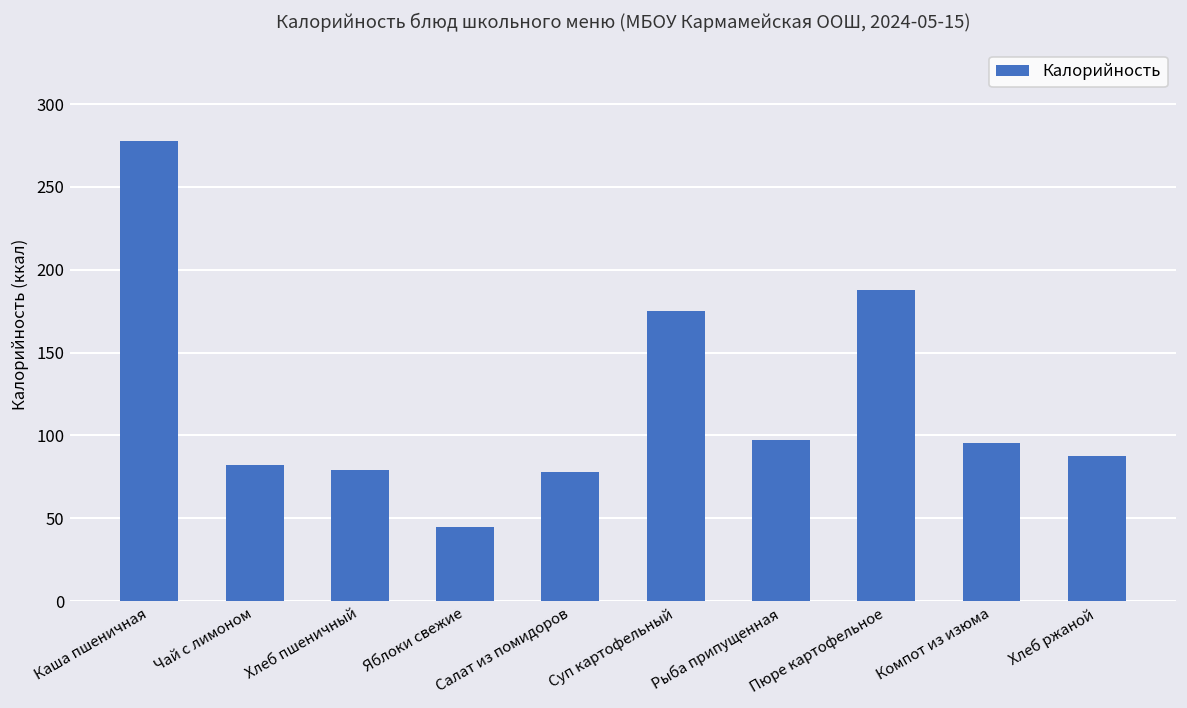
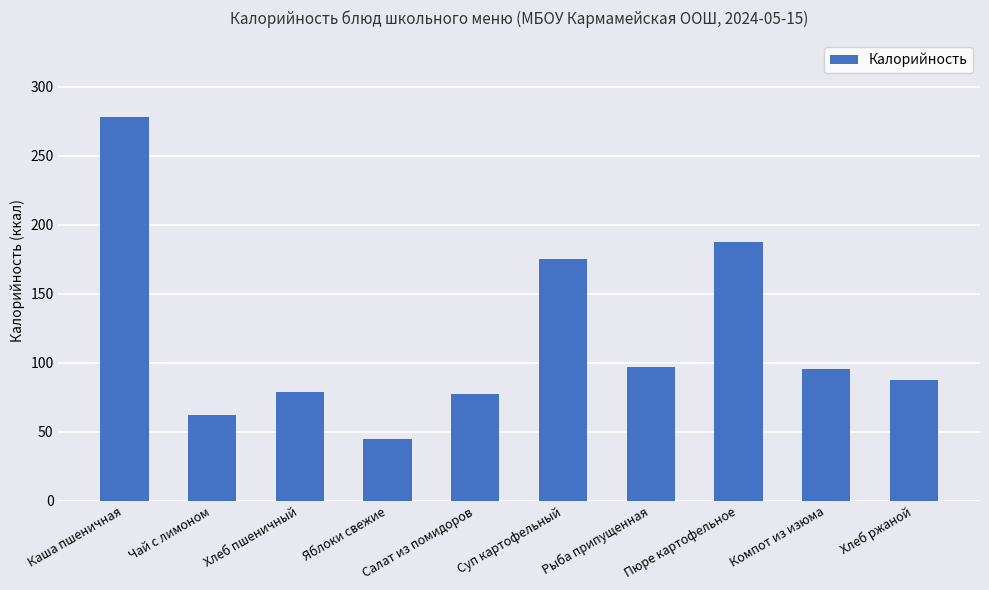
Чай с лимоном: 82 -> 62
